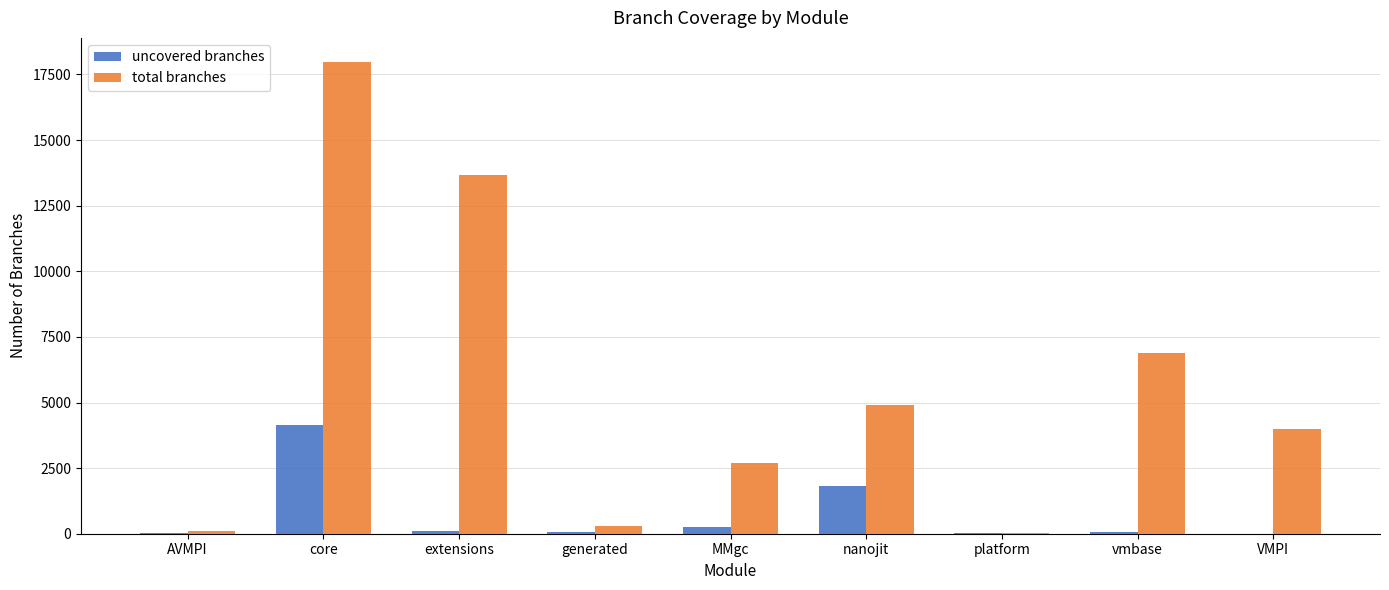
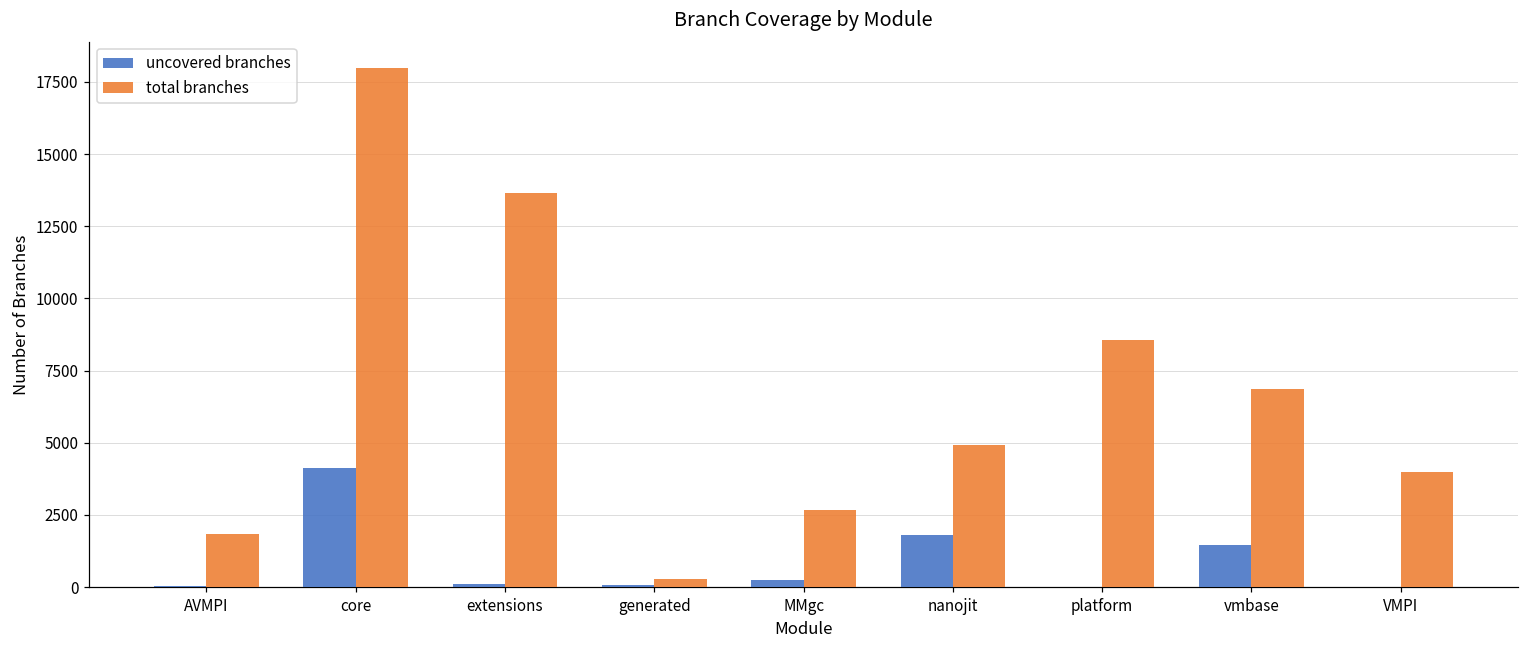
total branches, AVMPI: 100 -> 1800
total branches, platform: 0 -> 8600
uncovered branches, vmbase: 0 -> 1400
